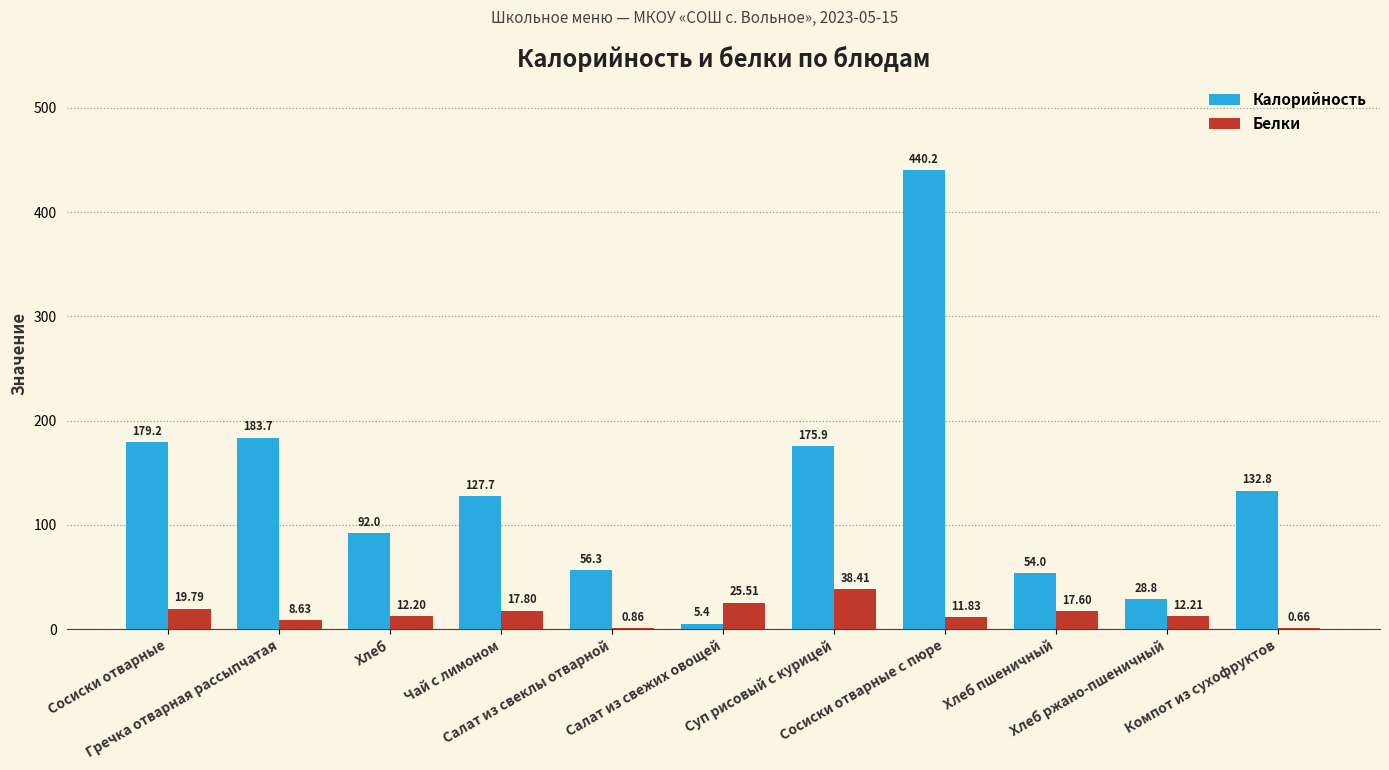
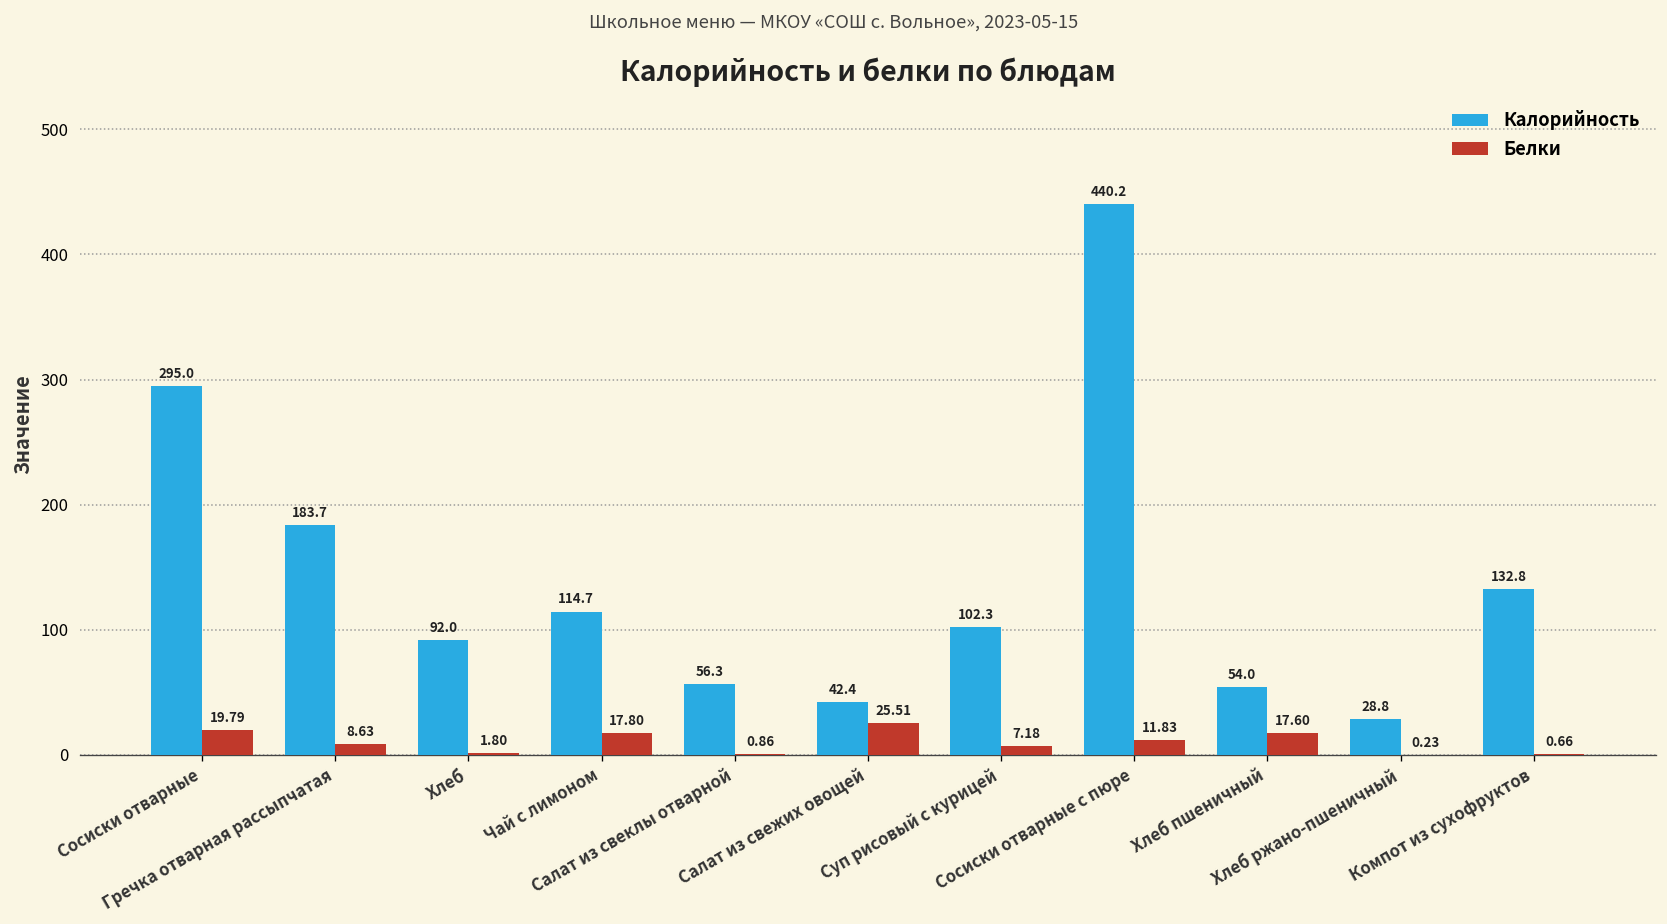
Калорийность, Сосиски отварные: 179.2 -> 295.0
Белки, Хлеб: 12.20 -> 1.80
Калорийность, Чай с лимоном: 127.7 -> 114.7
Калорийность, Салат из свежих овощей: 5.4 -> 42.4
Калорийность, Суп рисовый с курицей: 175.9 -> 102.3
Белки, Суп рисовый с курицей: 38.41 -> 7.18
Белки, Хлеб ржано-пшеничный: 12.21 -> 0.23
